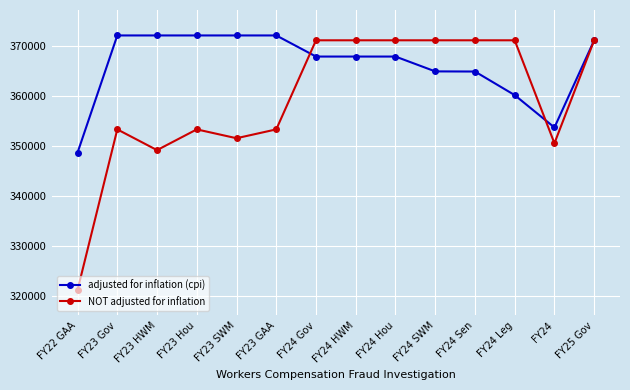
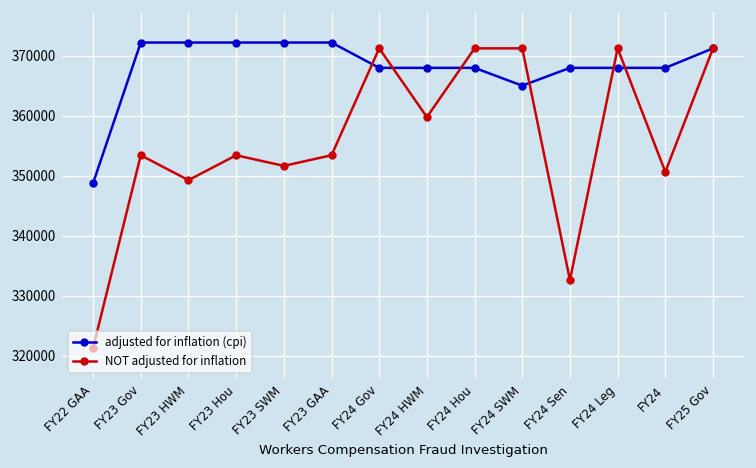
NOT adjusted for inflation, FY24 HWM: 371000 -> 360000
adjusted for inflation (cpi), FY24 Sen: 365000 -> 368000
NOT adjusted for inflation, FY24 Sen: 371000 -> 333000
adjusted for inflation (cpi), FY24 Leg: 360000 -> 368000
adjusted for inflation (cpi), FY24: 354000 -> 368000
